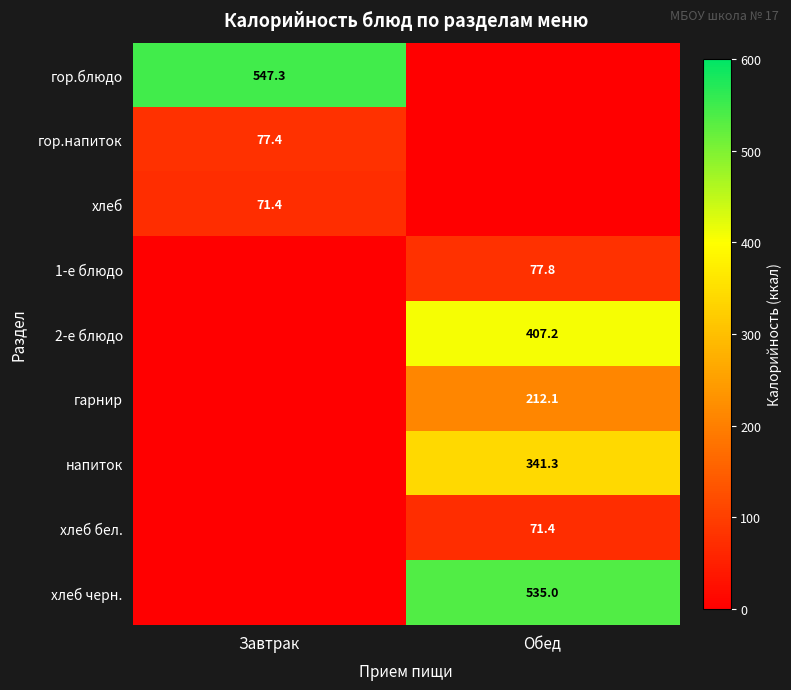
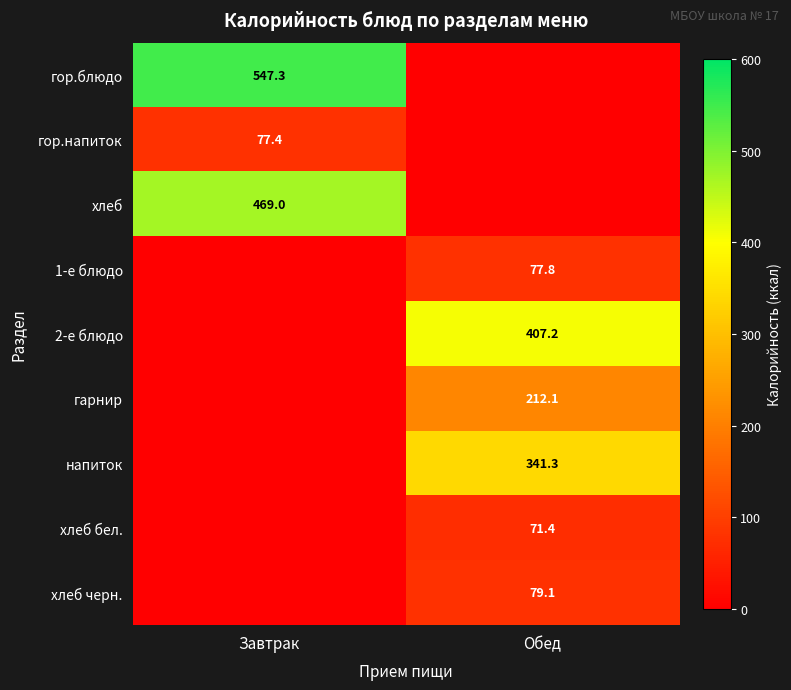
хлеб, Завтрак: 71.4 -> 469.0
хлеб черн., Обед: 535.0 -> 79.1
